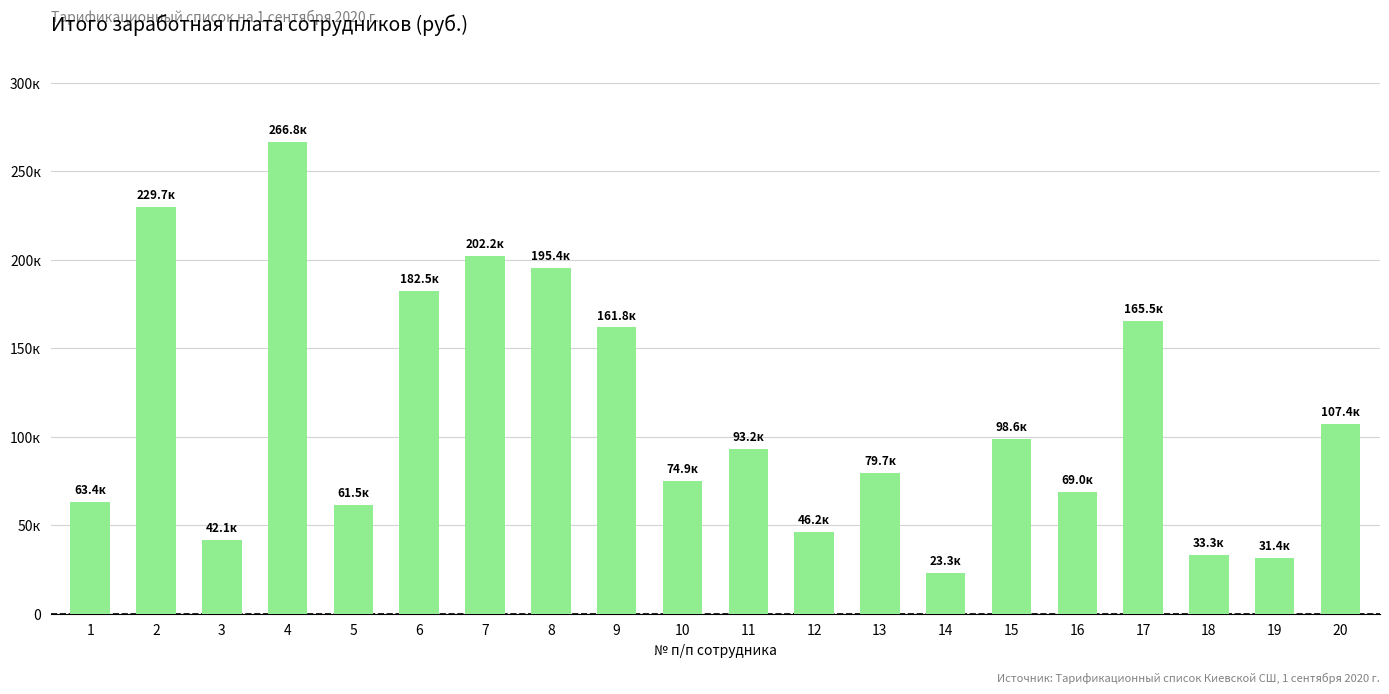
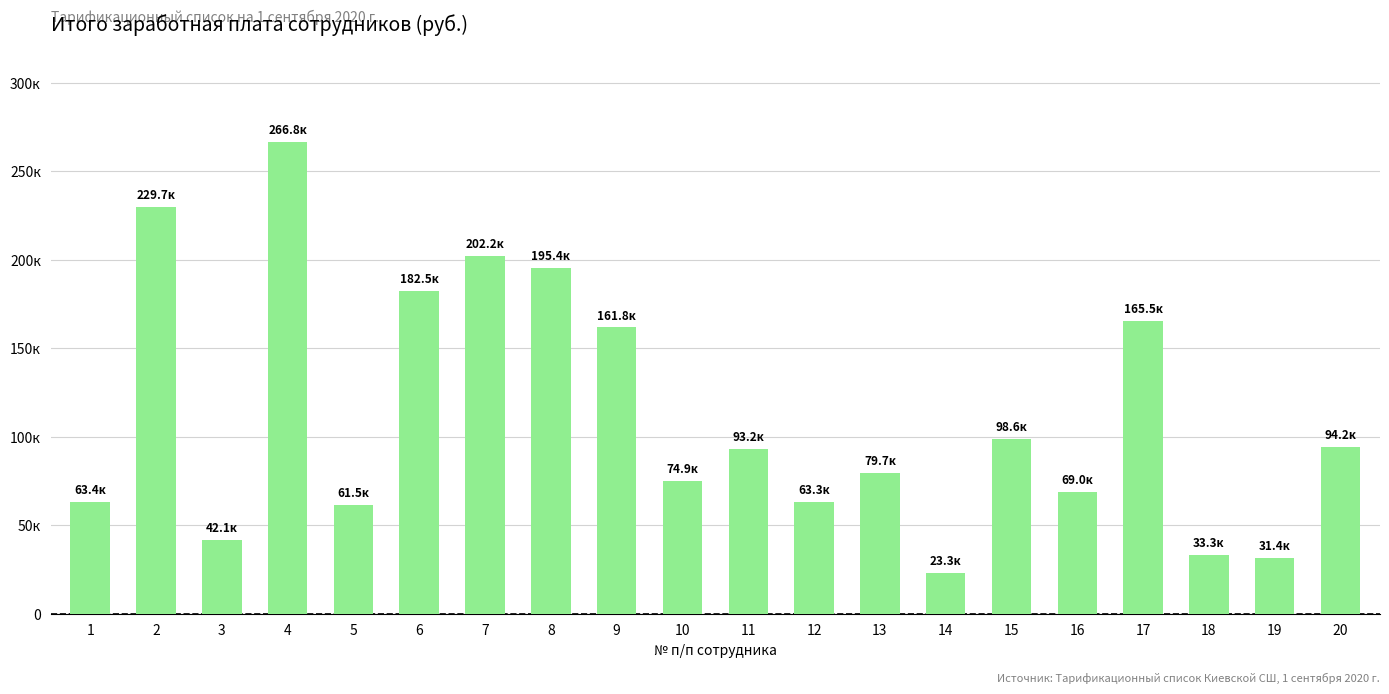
12: 46.2к -> 63.3к
20: 107.4к -> 94.2к
